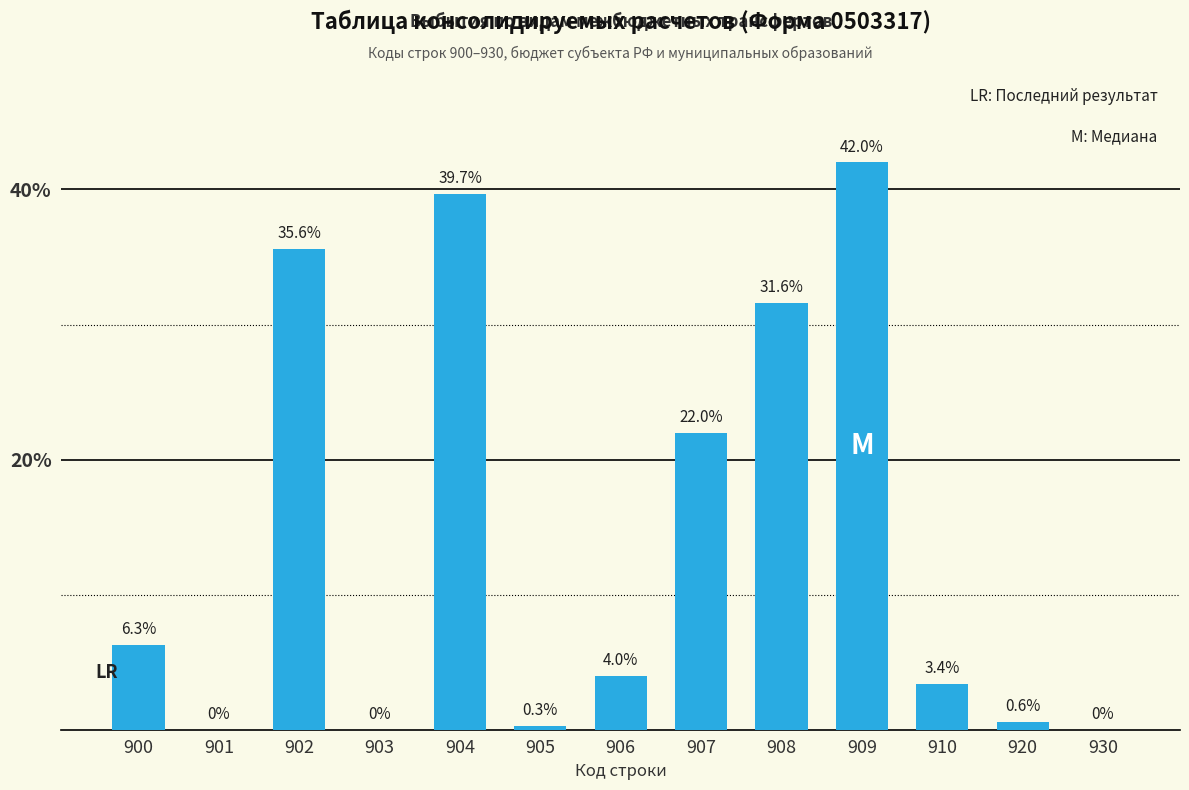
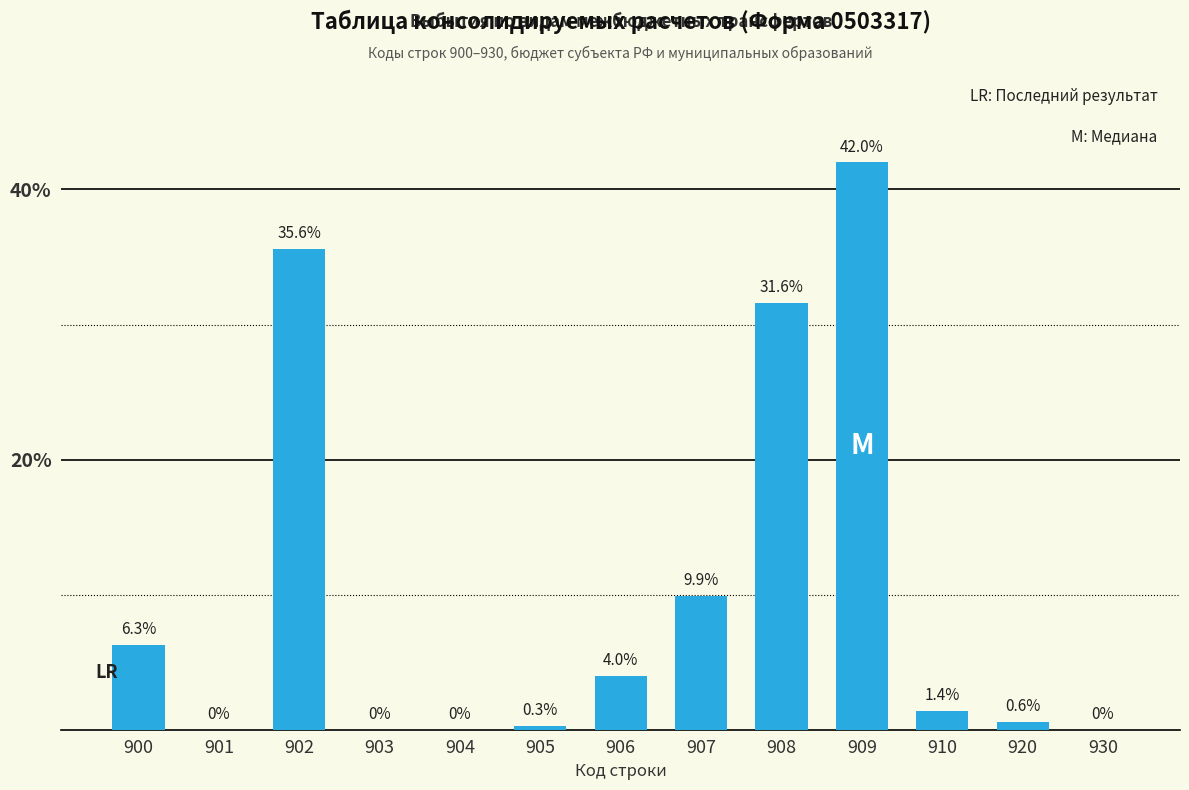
904: 39.7% -> 0%
907: 22.0% -> 9.9%
910: 3.4% -> 1.4%
